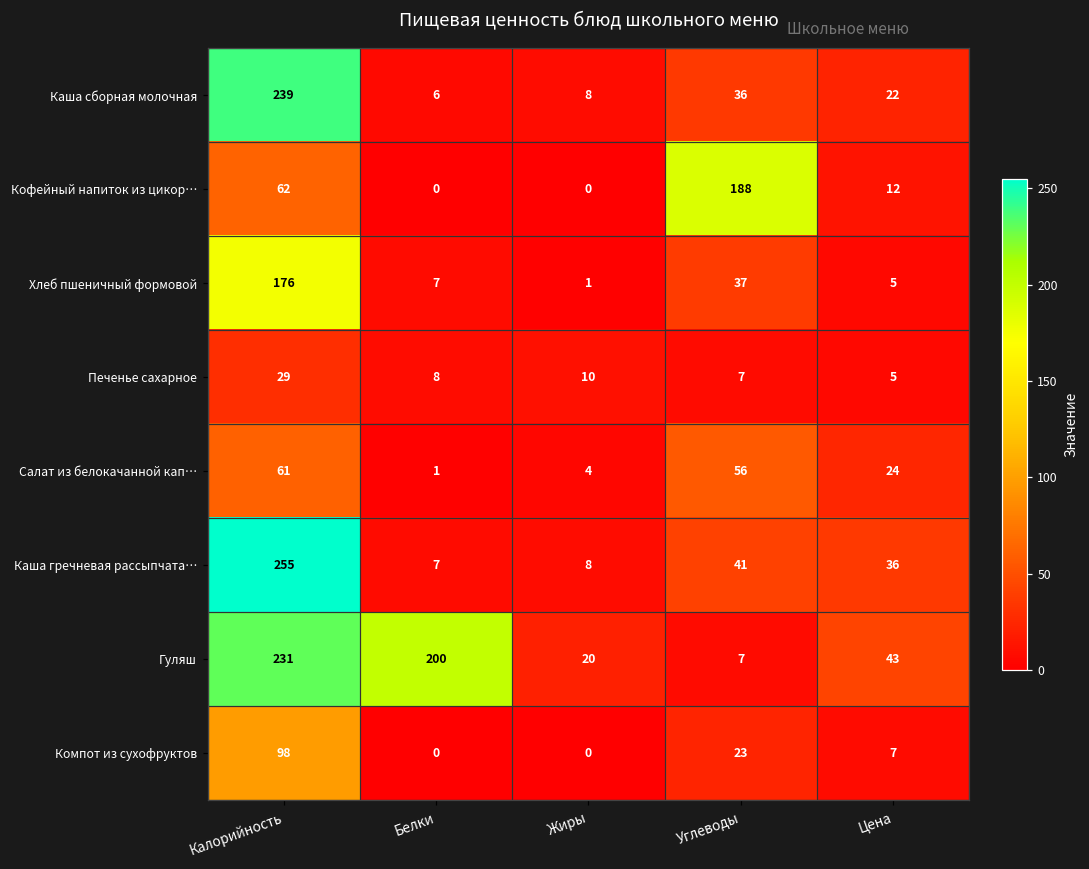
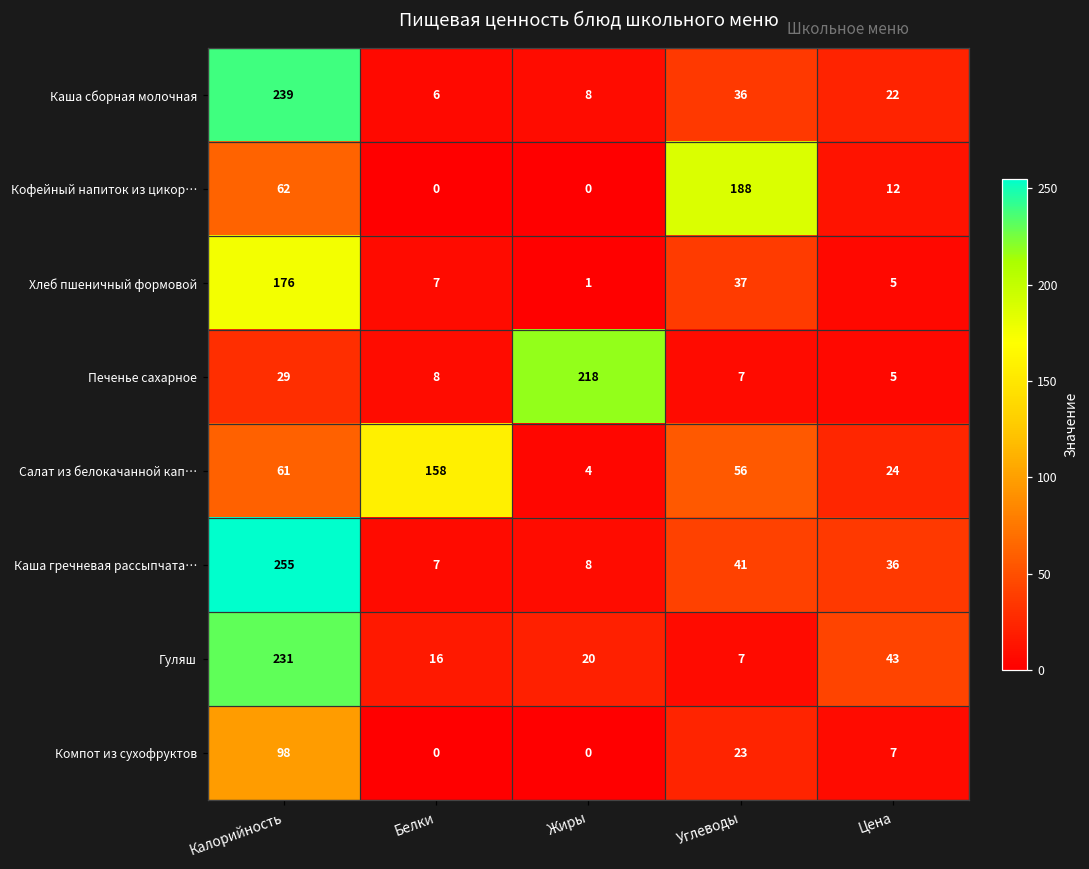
Печенье сахарное, Жиры: 10 -> 218
Салат из белокачанной кап…, Белки: 1 -> 158
Гуляш, Белки: 200 -> 16
